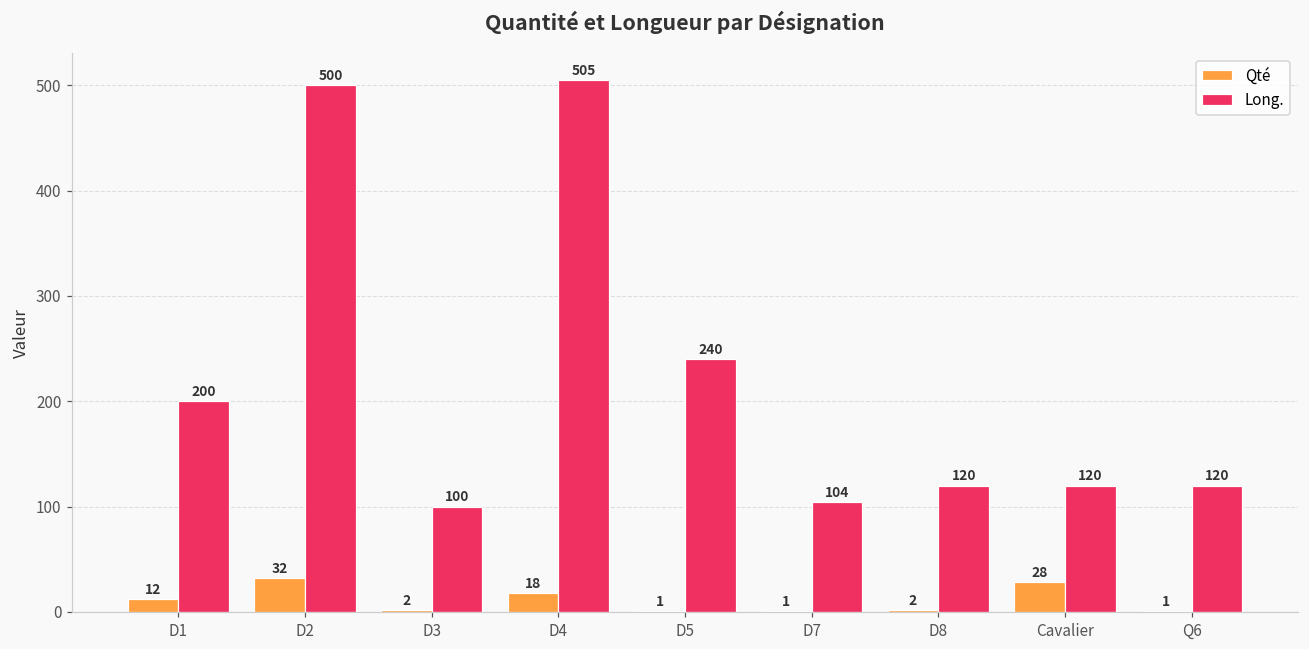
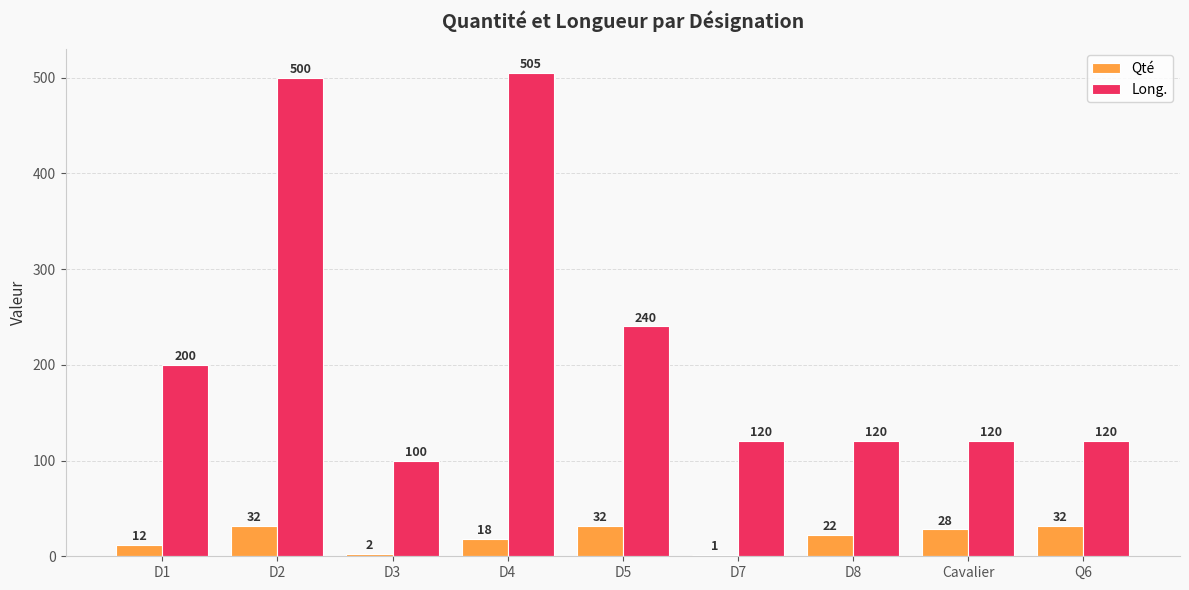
Qté, D5: 1 -> 32
Long., D7: 104 -> 120
Qté, D8: 2 -> 22
Qté, Q6: 1 -> 32
